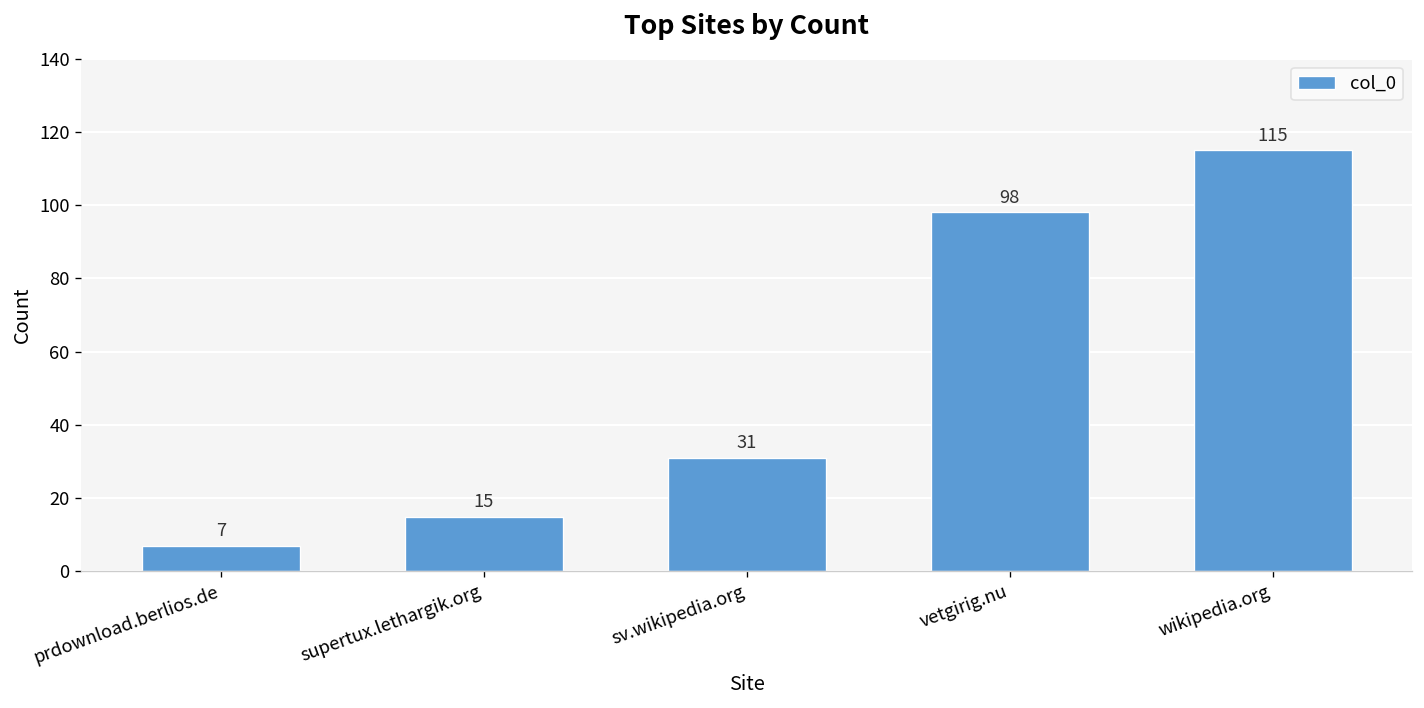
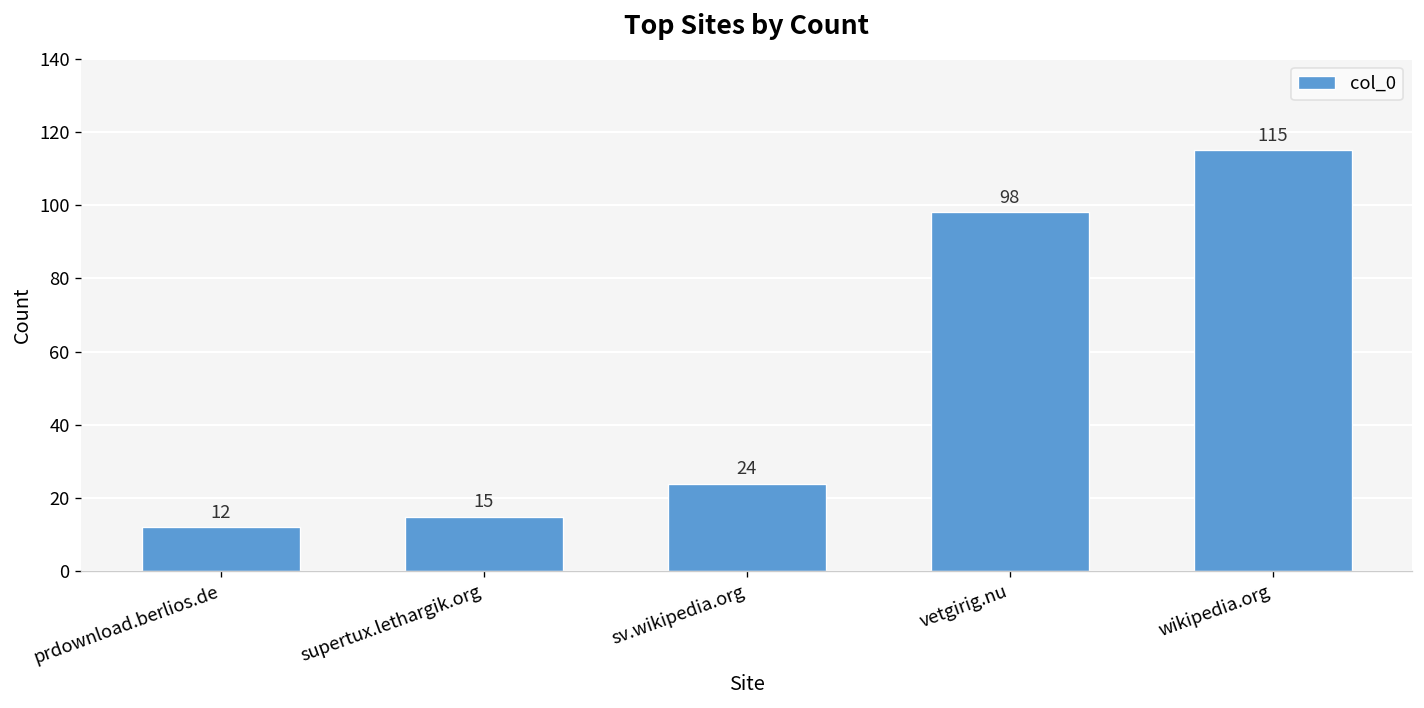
prdownload.berlios.de: 7 -> 12
sv.wikipedia.org: 31 -> 24
